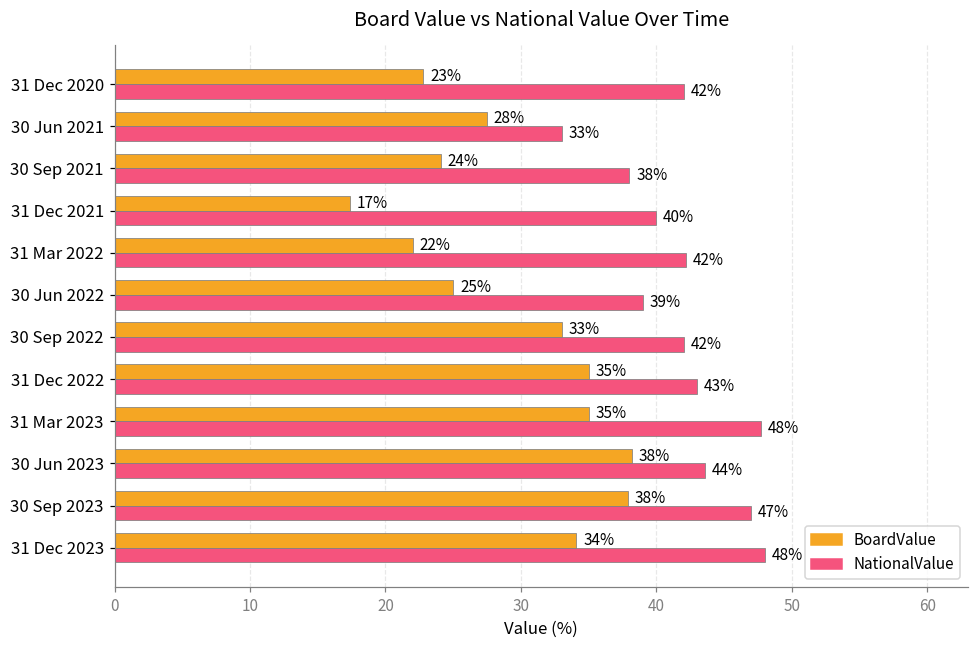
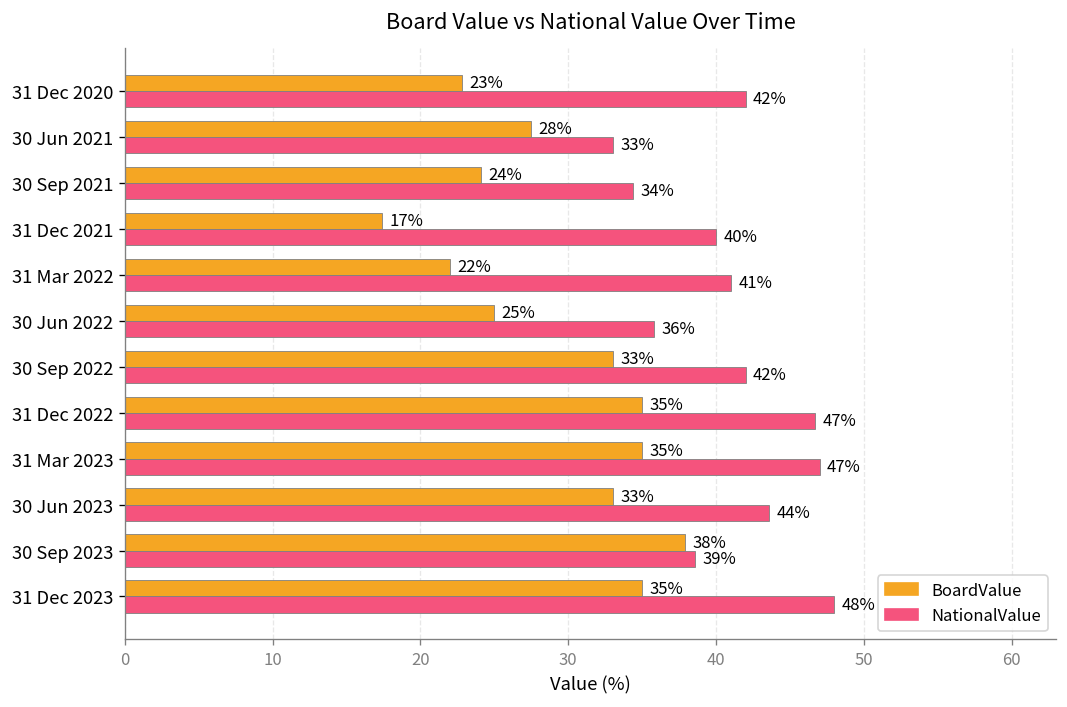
NationalValue, 30 Sep 2021: 38% -> 34%
NationalValue, 31 Mar 2022: 42% -> 41%
NationalValue, 30 Jun 2022: 39% -> 36%
NationalValue, 31 Dec 2022: 43% -> 47%
NationalValue, 31 Mar 2023: 48% -> 47%
BoardValue, 30 Jun 2023: 38% -> 33%
NationalValue, 30 Sep 2023: 47% -> 39%
BoardValue, 31 Dec 2023: 34% -> 35%
